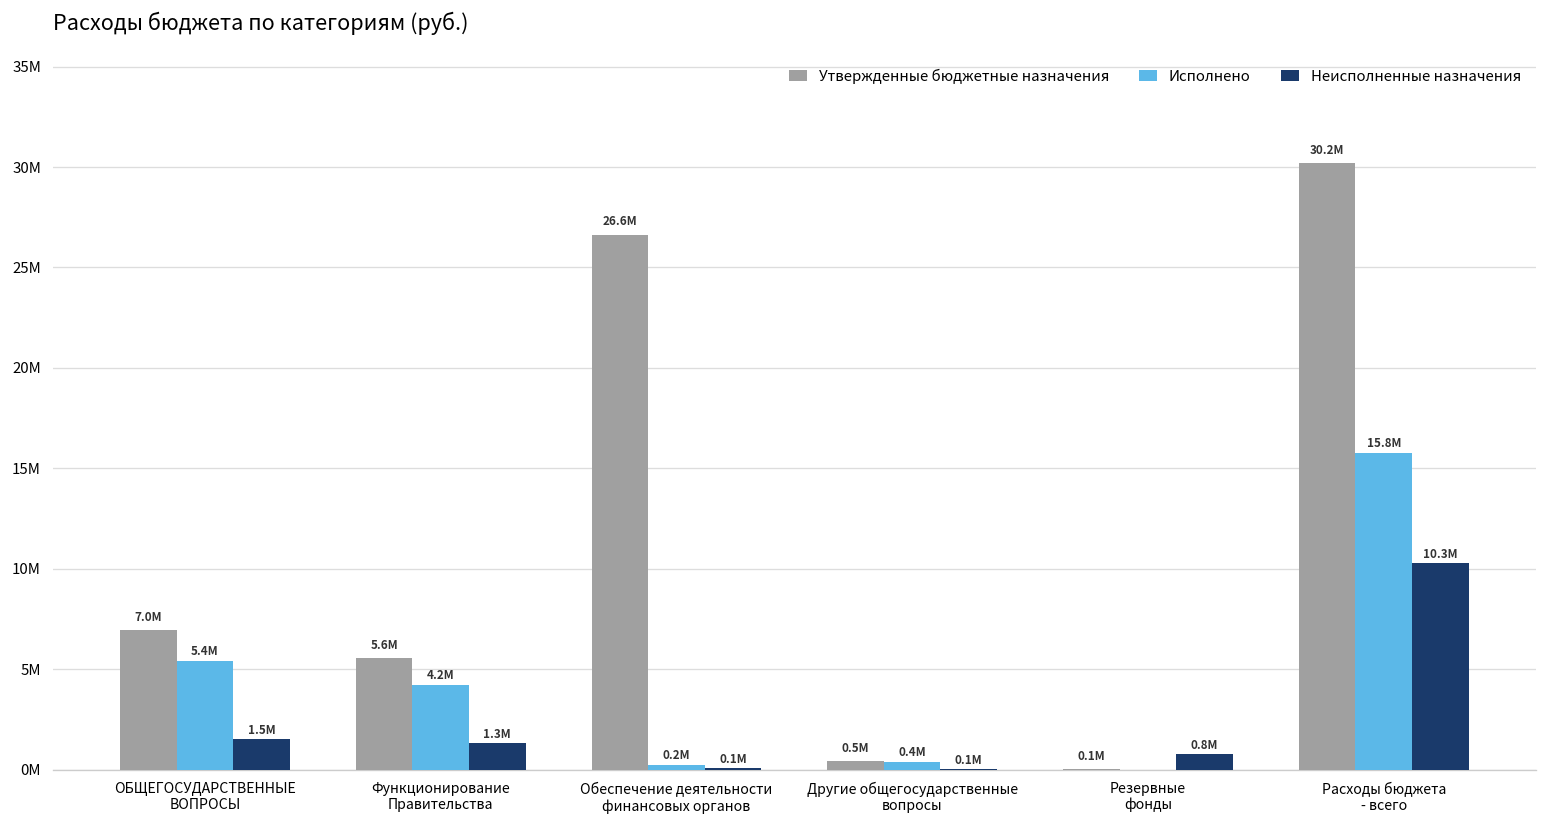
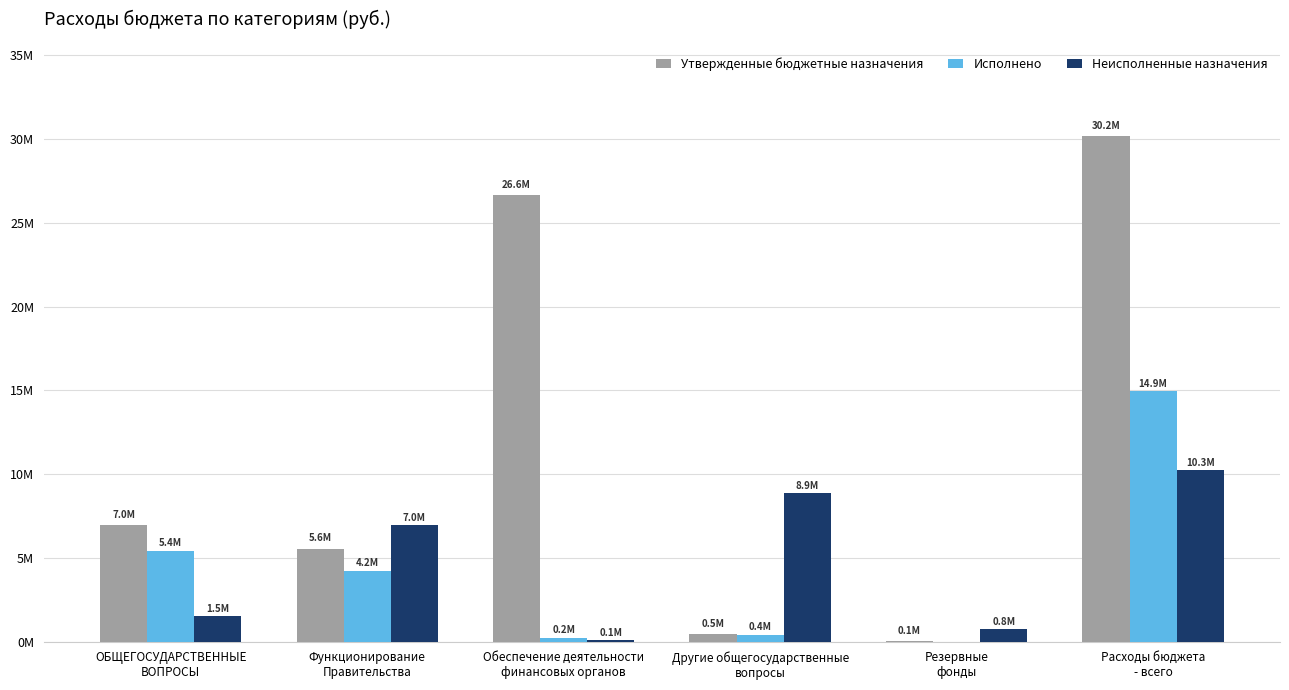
Неисполненные назначения, Функционирование Правительства: 1.3M -> 7.0M
Неисполненные назначения, Другие общегосударственные вопросы: 0.1M -> 8.9M
Исполнено, Расходы бюджета - всего: 15.8M -> 14.9M
